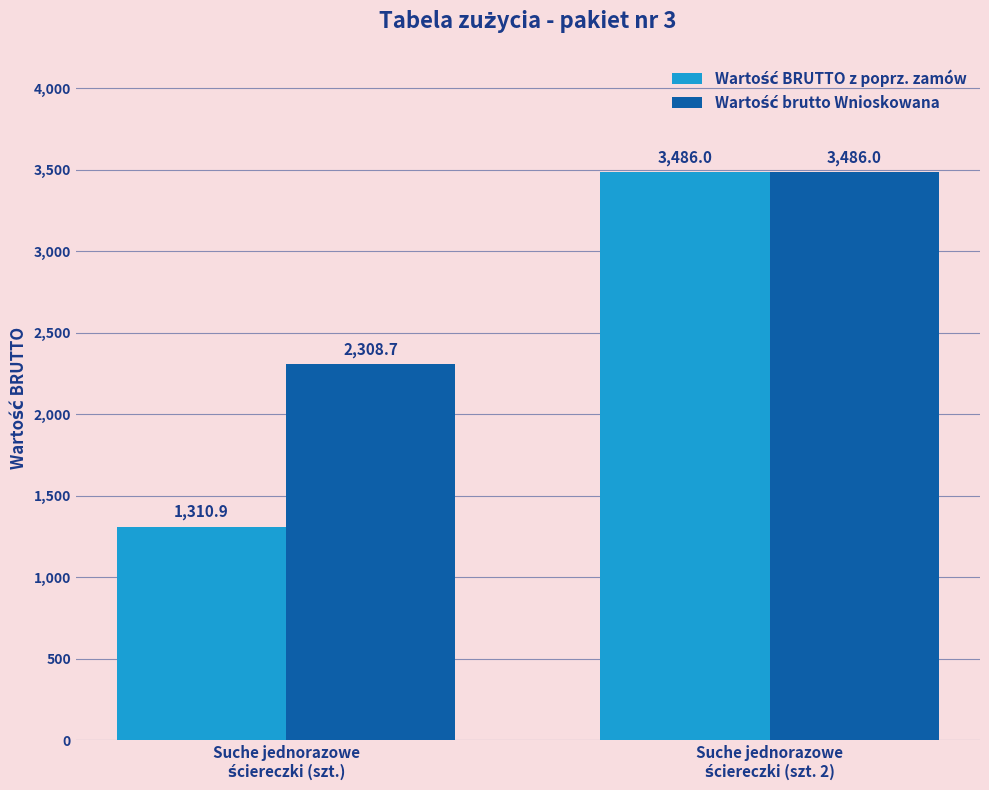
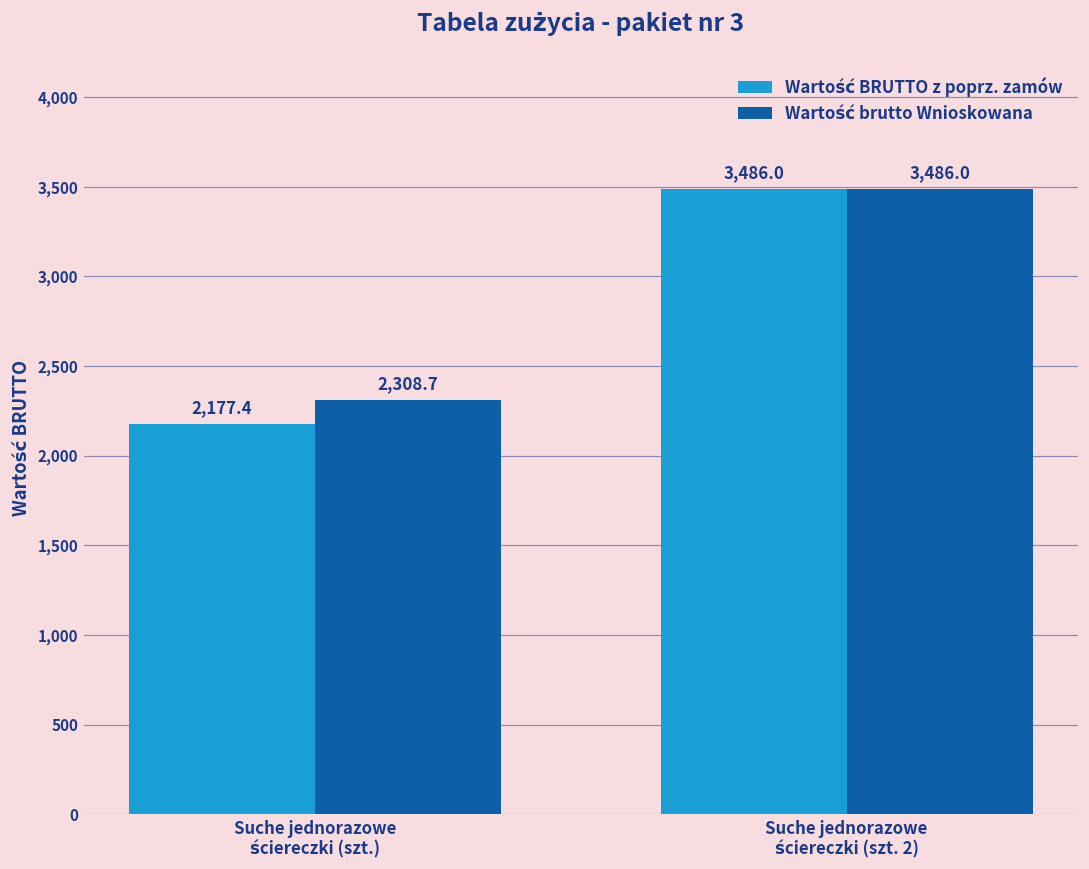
Wartość BRUTTO z poprz. zamów, Suche jednorazowe ściereczki (szt.): 1,310.9 -> 2,177.4
